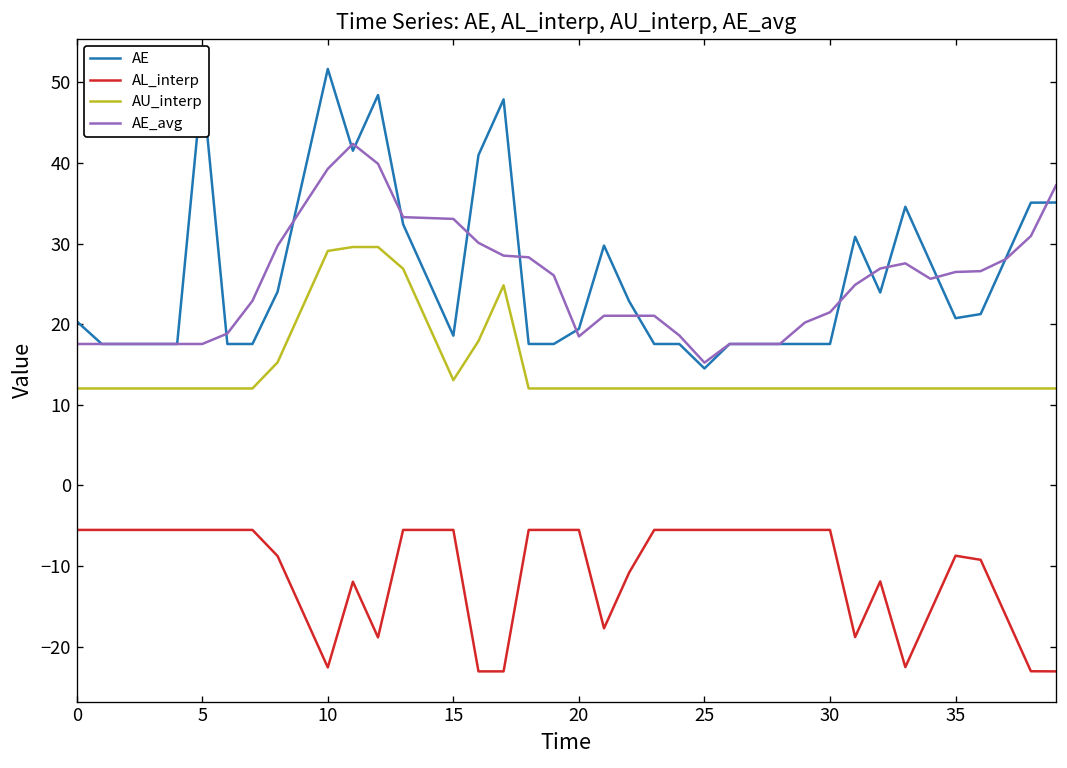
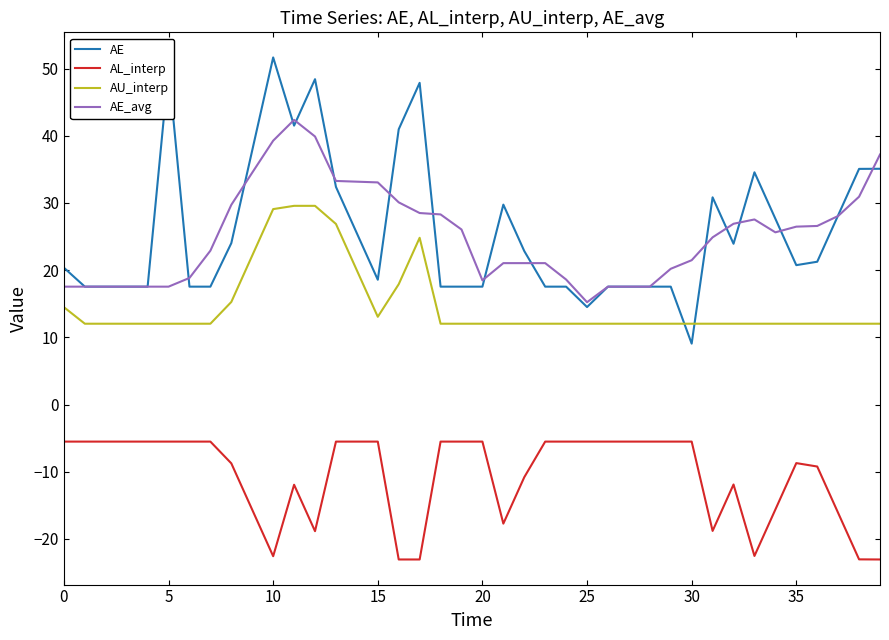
AU_interp, 0: 12 -> 14
AE, 20: 19 -> 18
AE, 30: 18 -> 9
